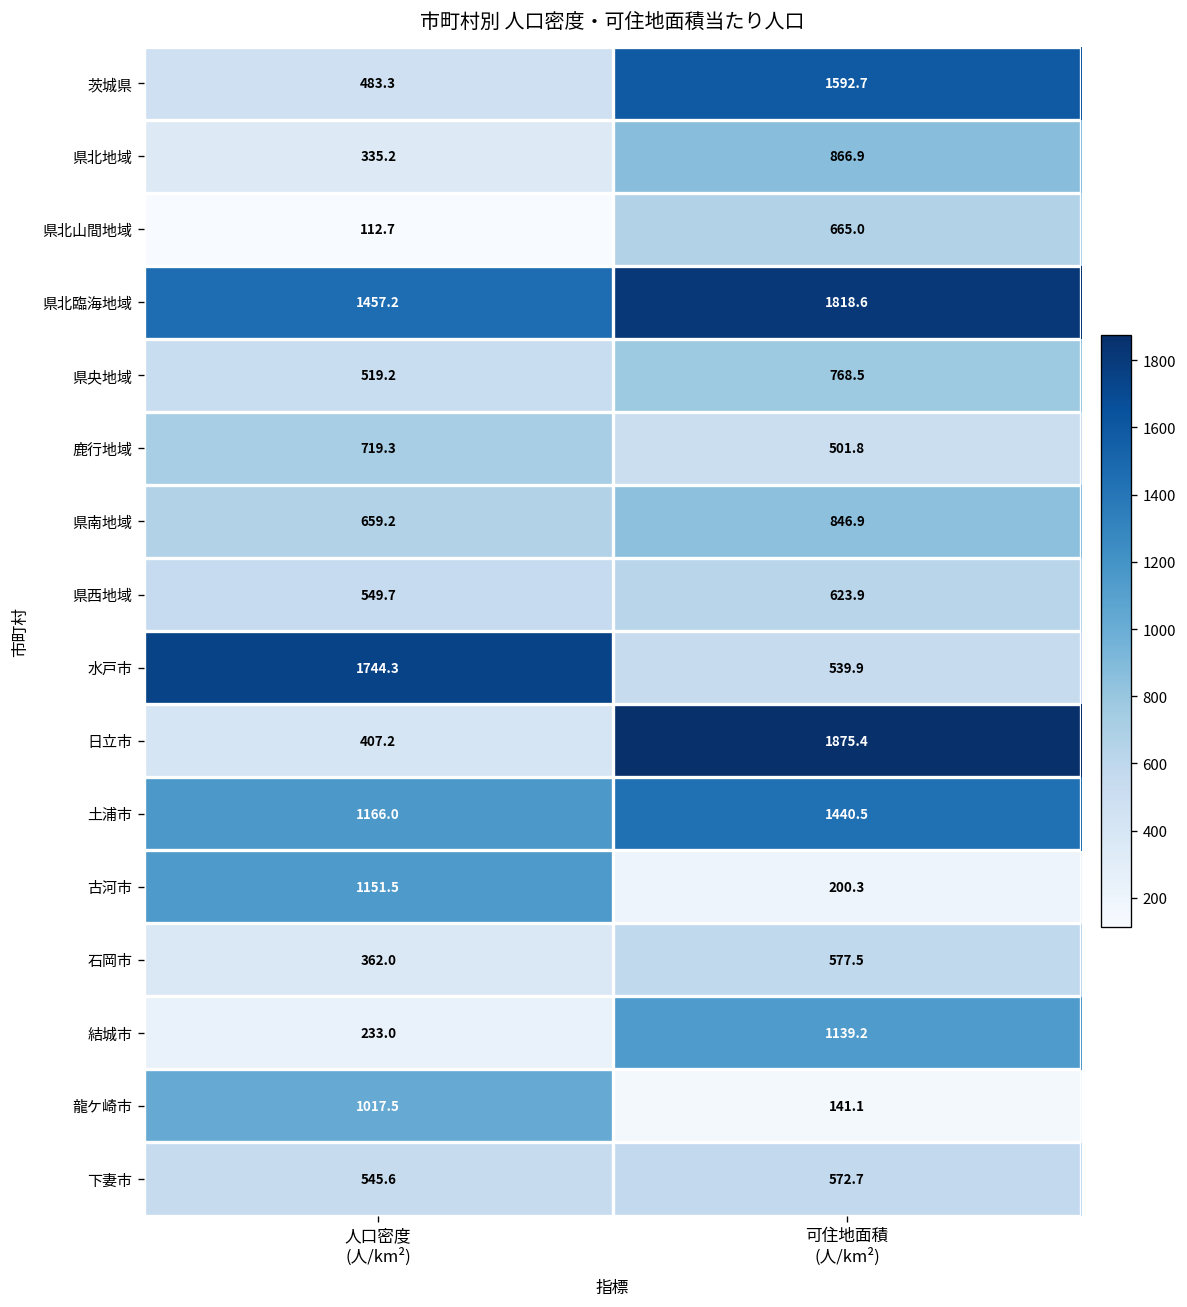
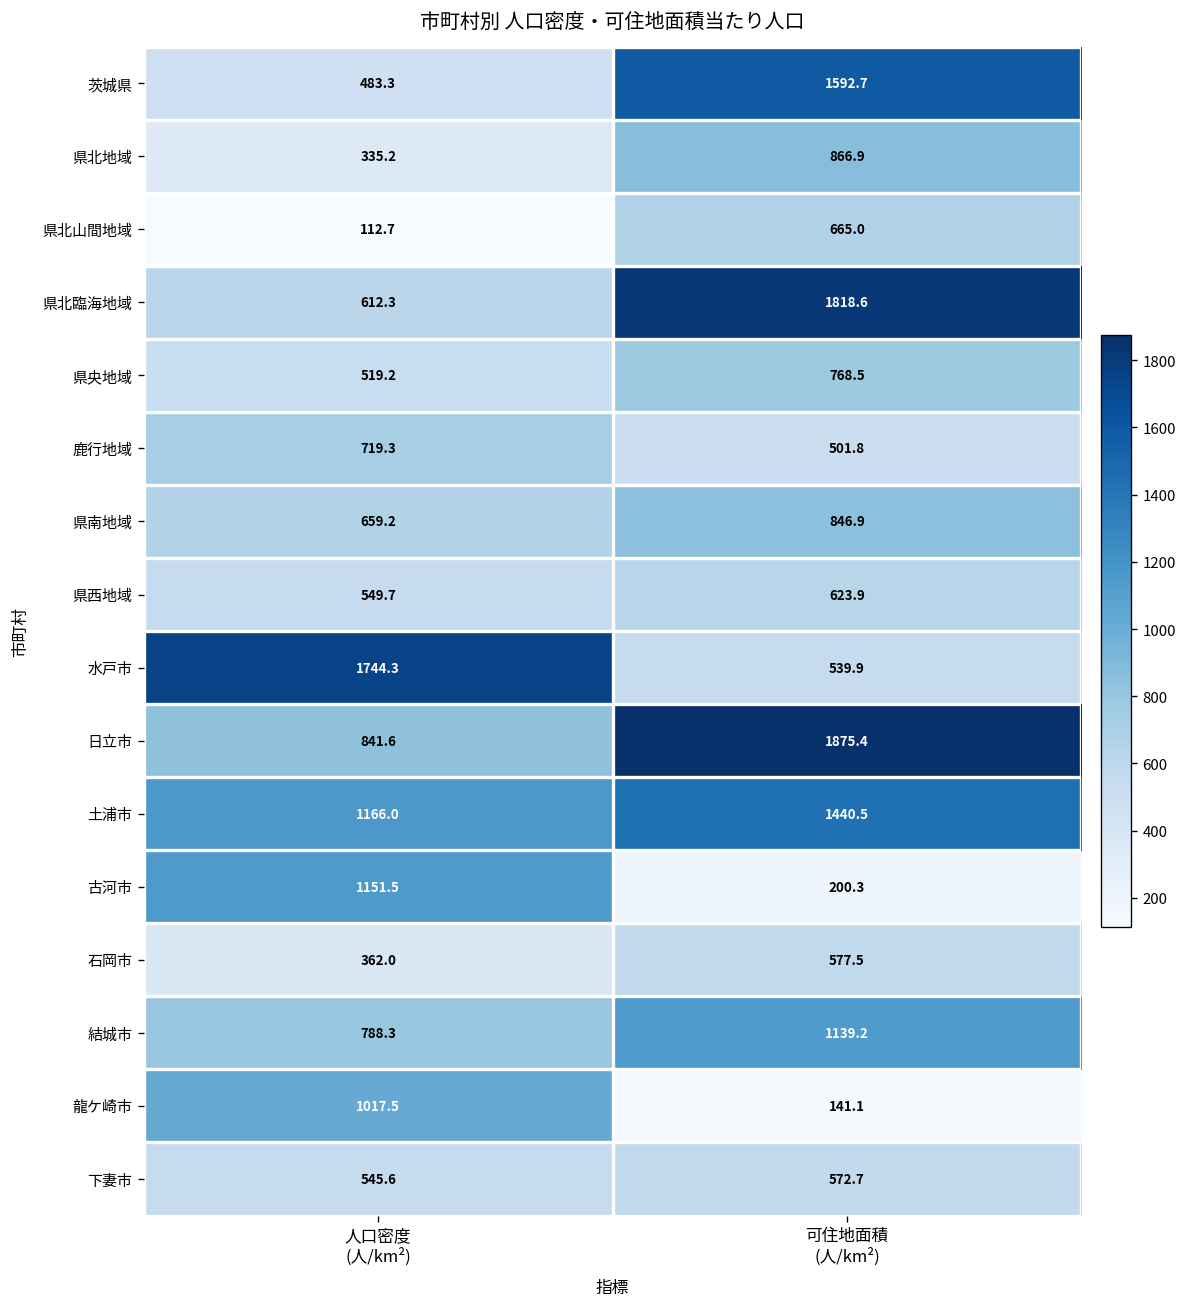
県北臨海地域, 人口密度 (人/km²): 1457.2 -> 612.3
日立市, 人口密度 (人/km²): 407.2 -> 841.6
結城市, 人口密度 (人/km²): 233.0 -> 788.3
